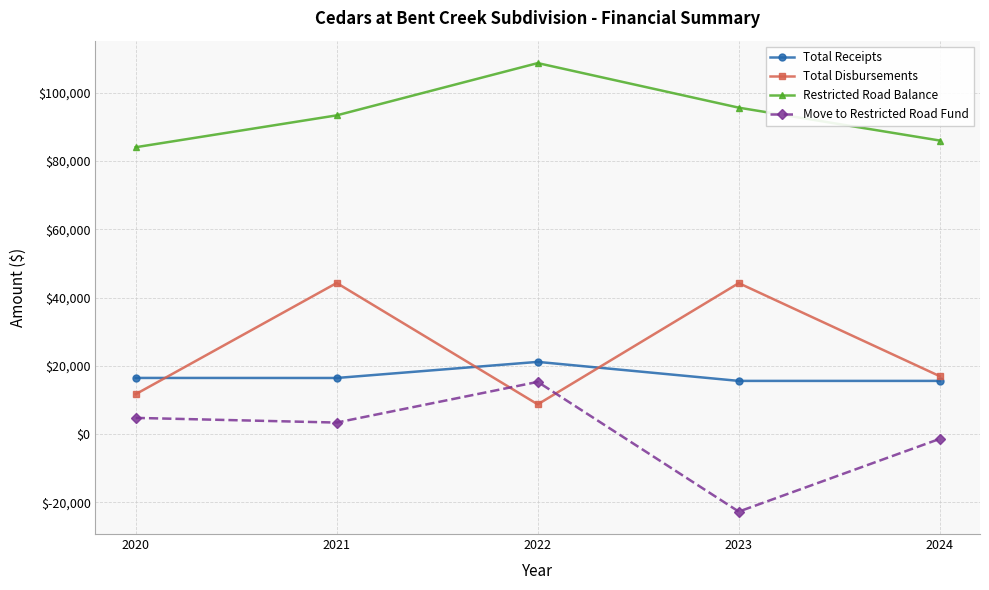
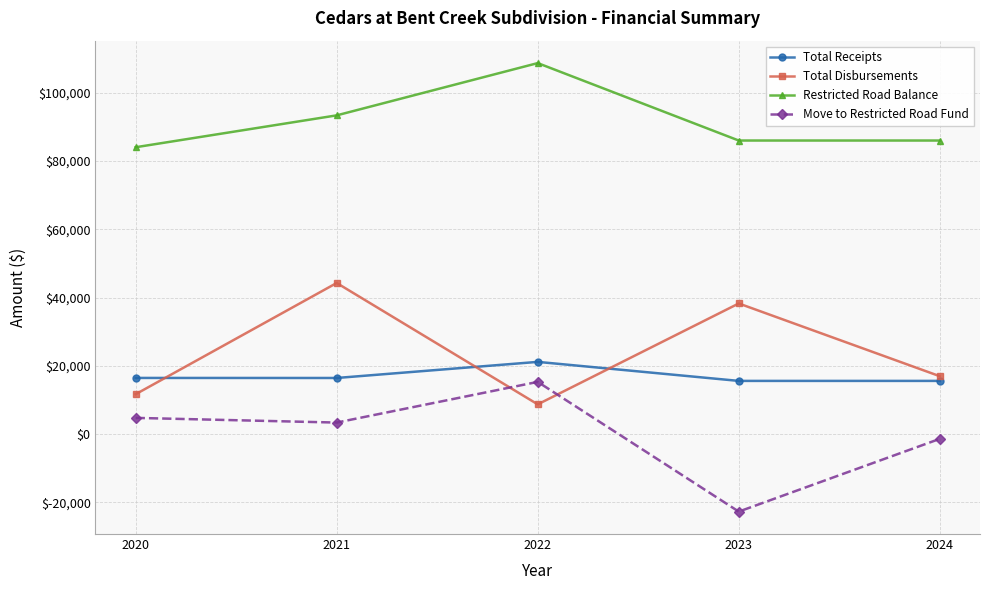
Total Disbursements, 2023: $44,000 -> $38,000
Restricted Road Balance, 2023: $96,000 -> $86,000
